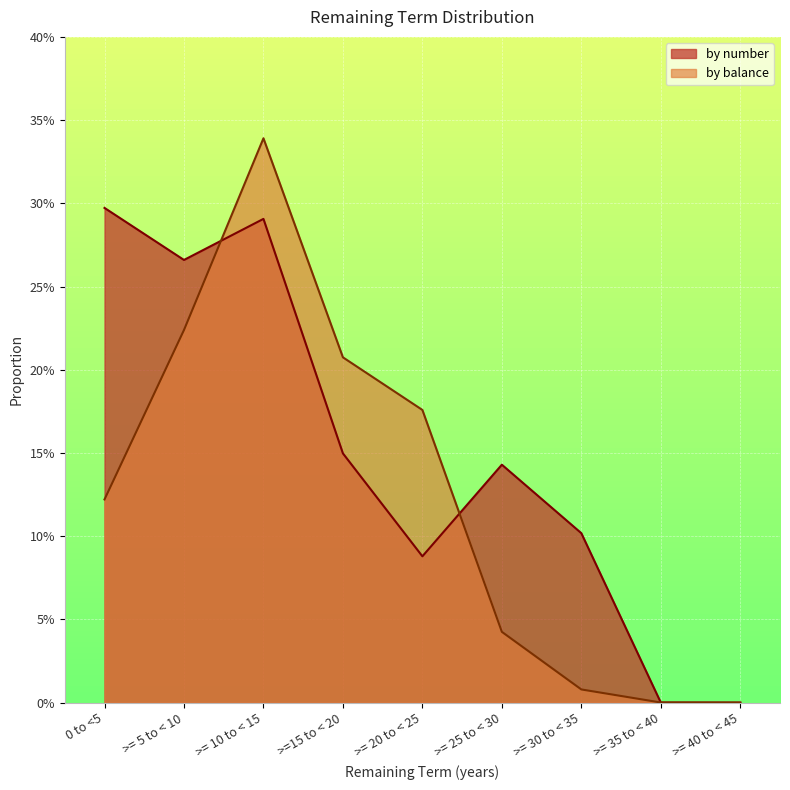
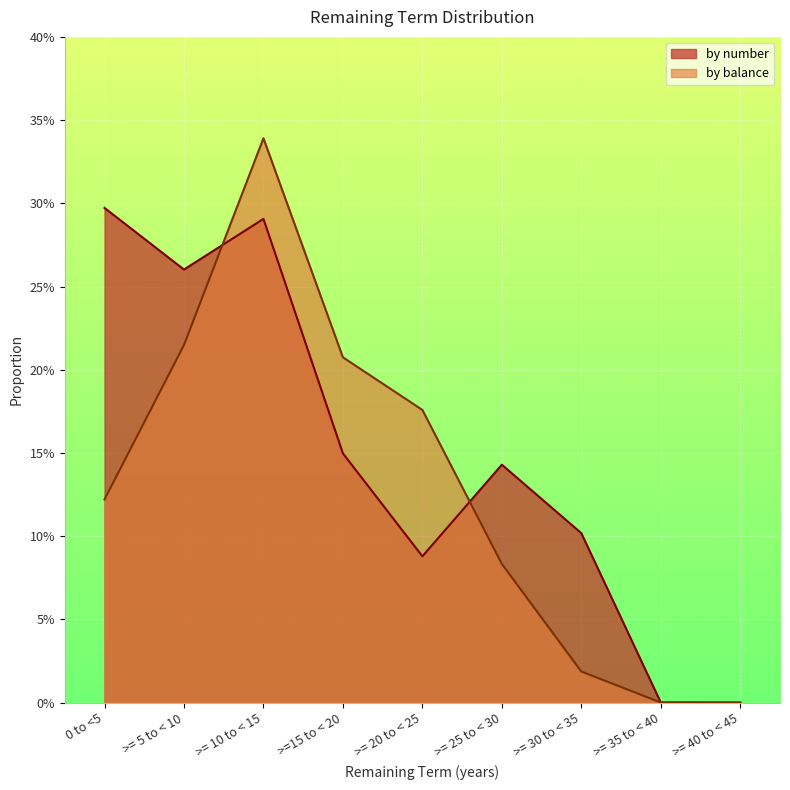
by number, >= 5 to < 10: 26.6% -> 26.0%
by balance, >= 5 to < 10: 22.4% -> 21.5%
by balance, >= 25 to < 30: 4.3% -> 8.3%
by balance, >= 30 to < 35: 0.8% -> 1.9%
